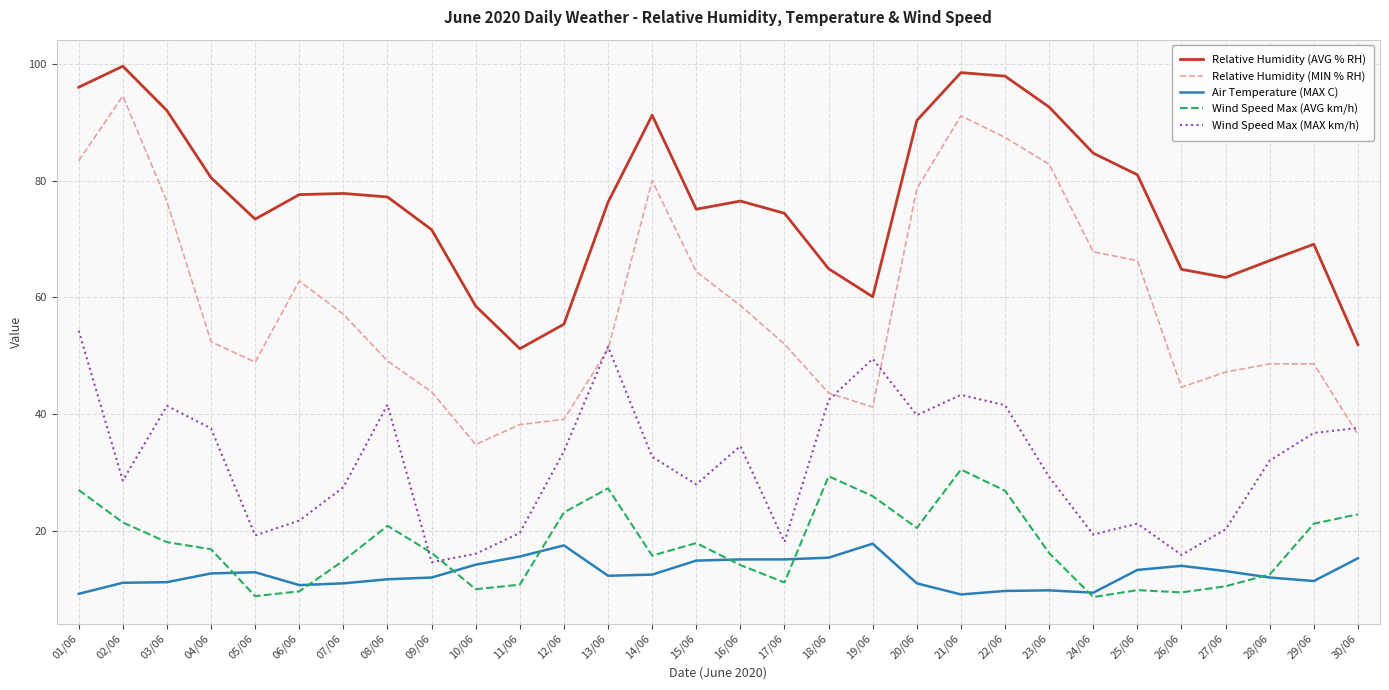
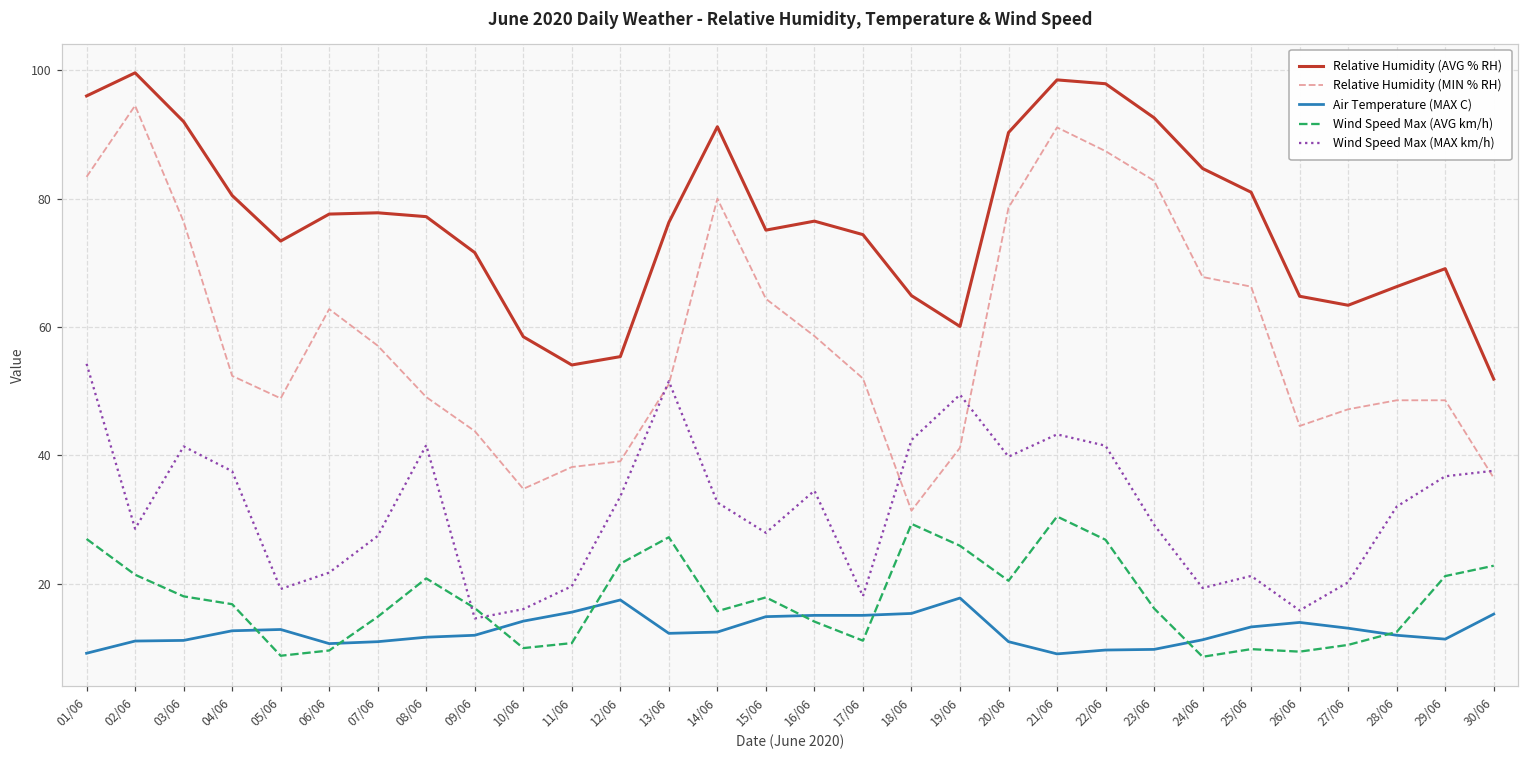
Relative Humidity (AVG % RH), 11/06: 51 -> 54
Relative Humidity (MIN % RH), 18/06: 44 -> 31
Air Temperature (MAX C), 24/06: 9 -> 11
